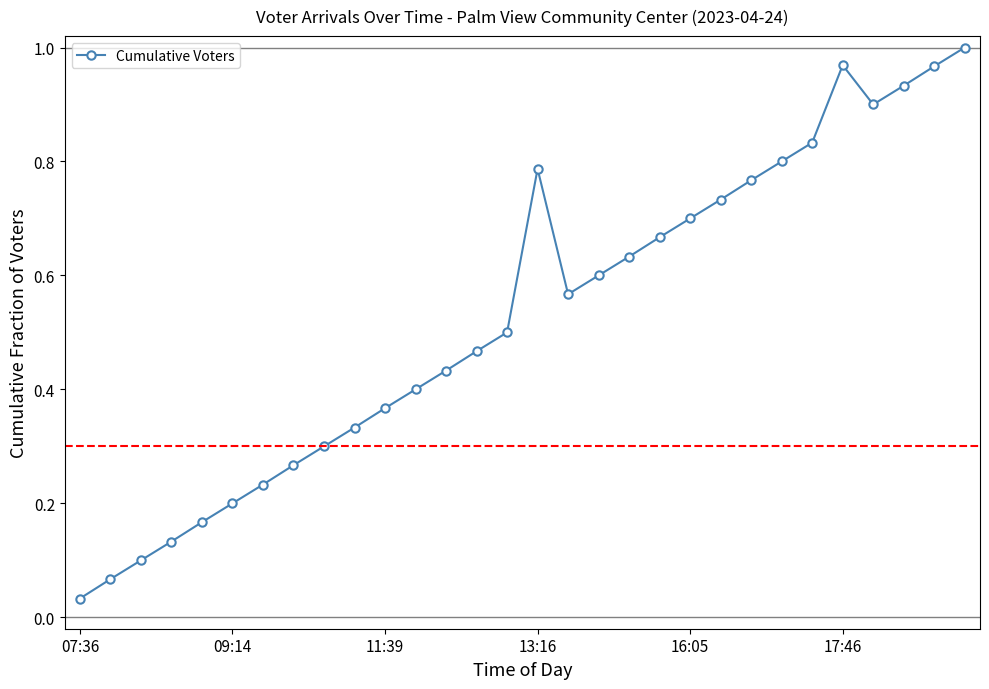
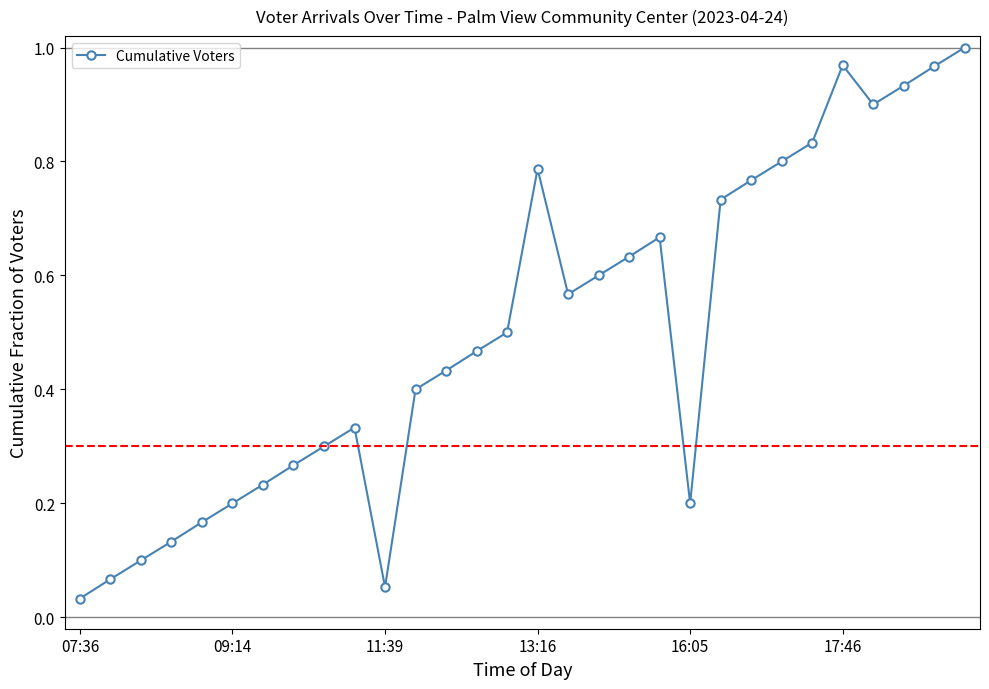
11:39: 0.37 -> 0.05
16:05: 0.7 -> 0.2
